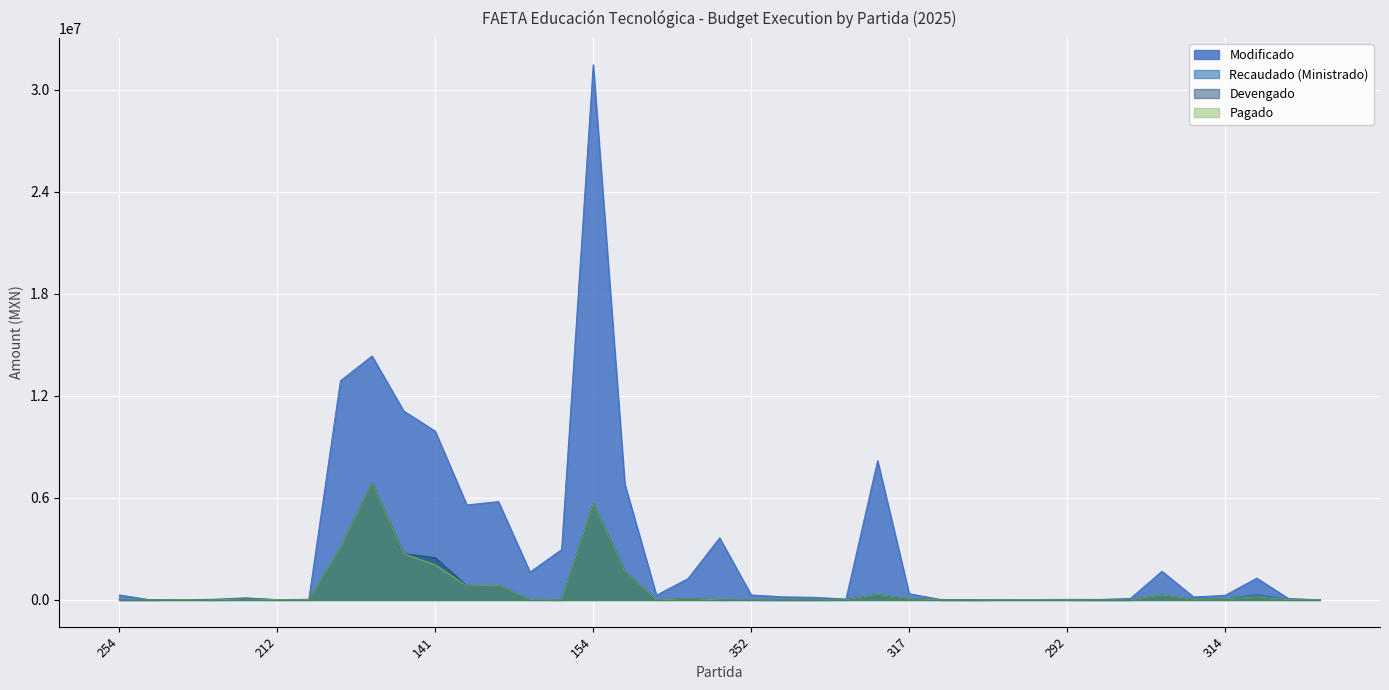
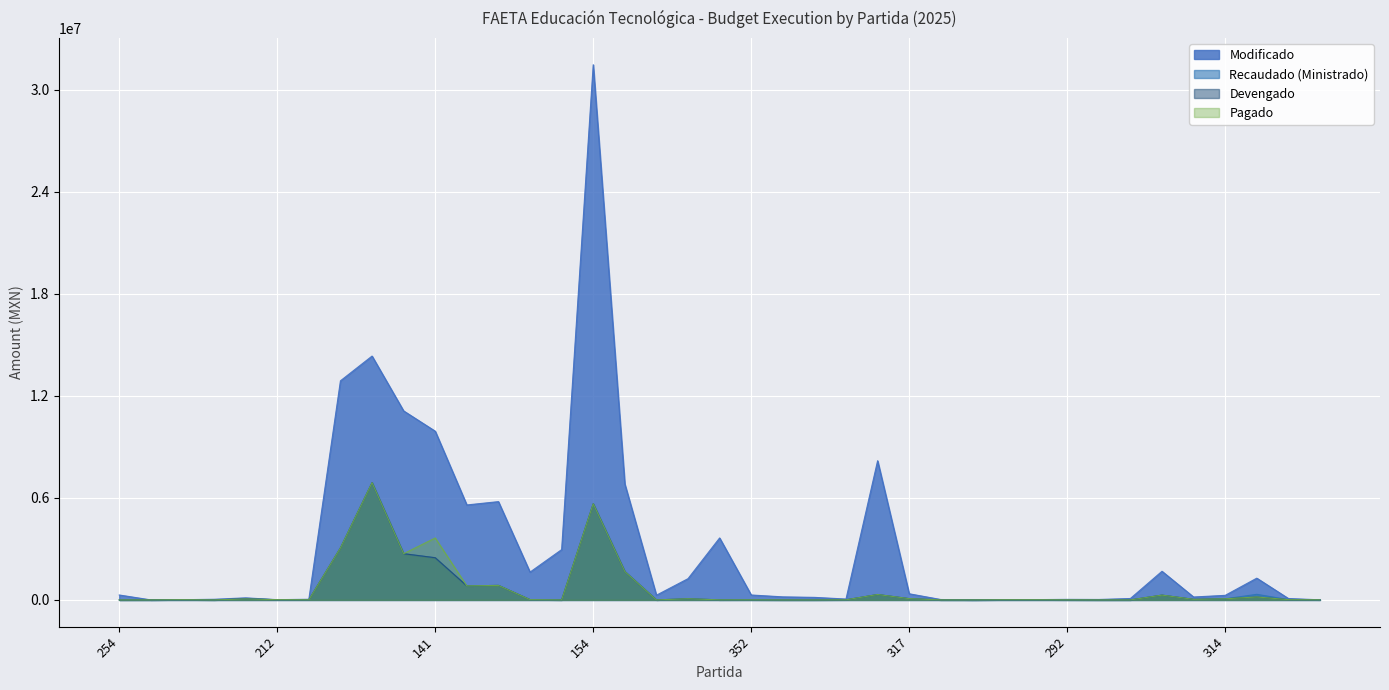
Pagado, 141: 2100000 -> 3600000
